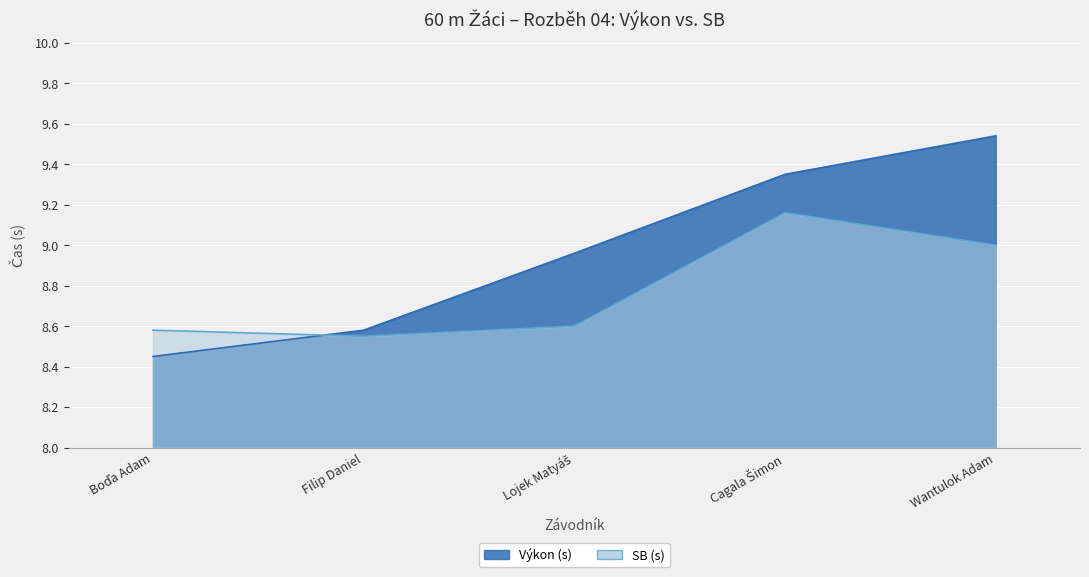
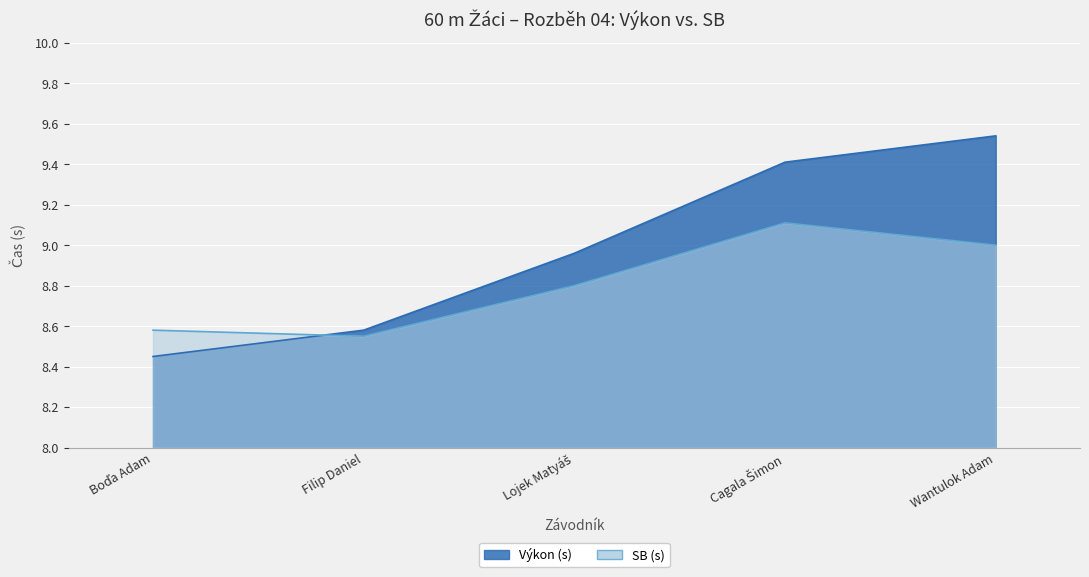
SB (s), Lojek Matyáš: 8.6 -> 8.8
Výkon (s), Cagala Šimon: 9.35 -> 9.41
SB (s), Cagala Šimon: 9.16 -> 9.11
